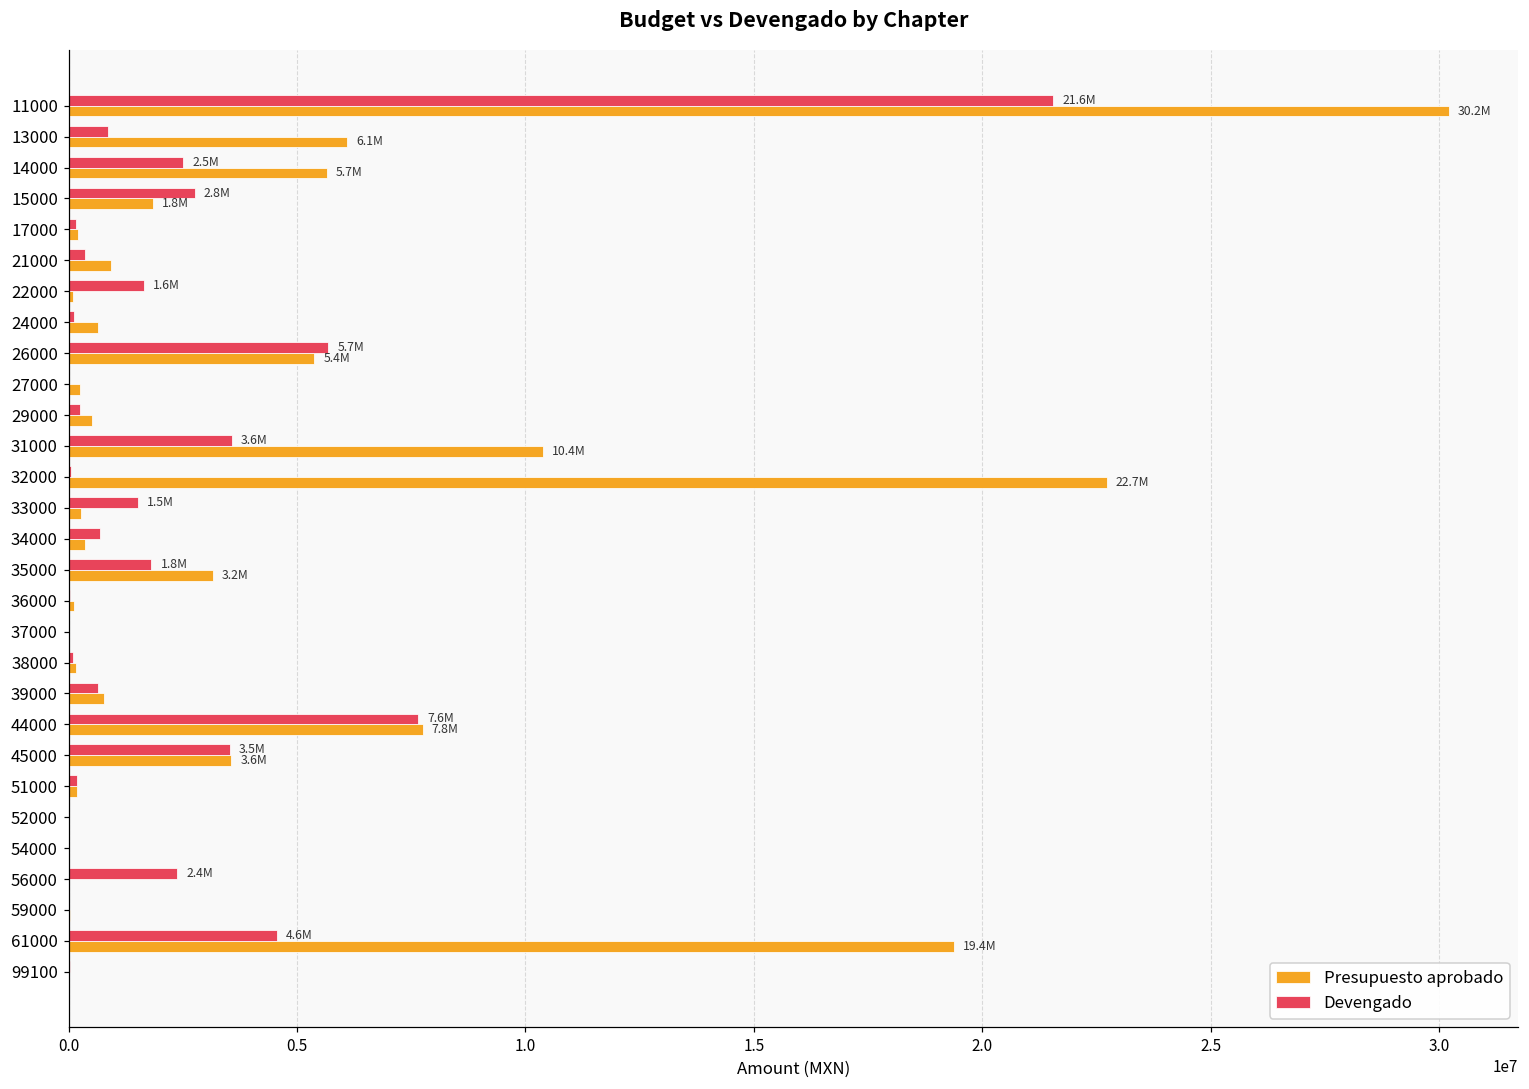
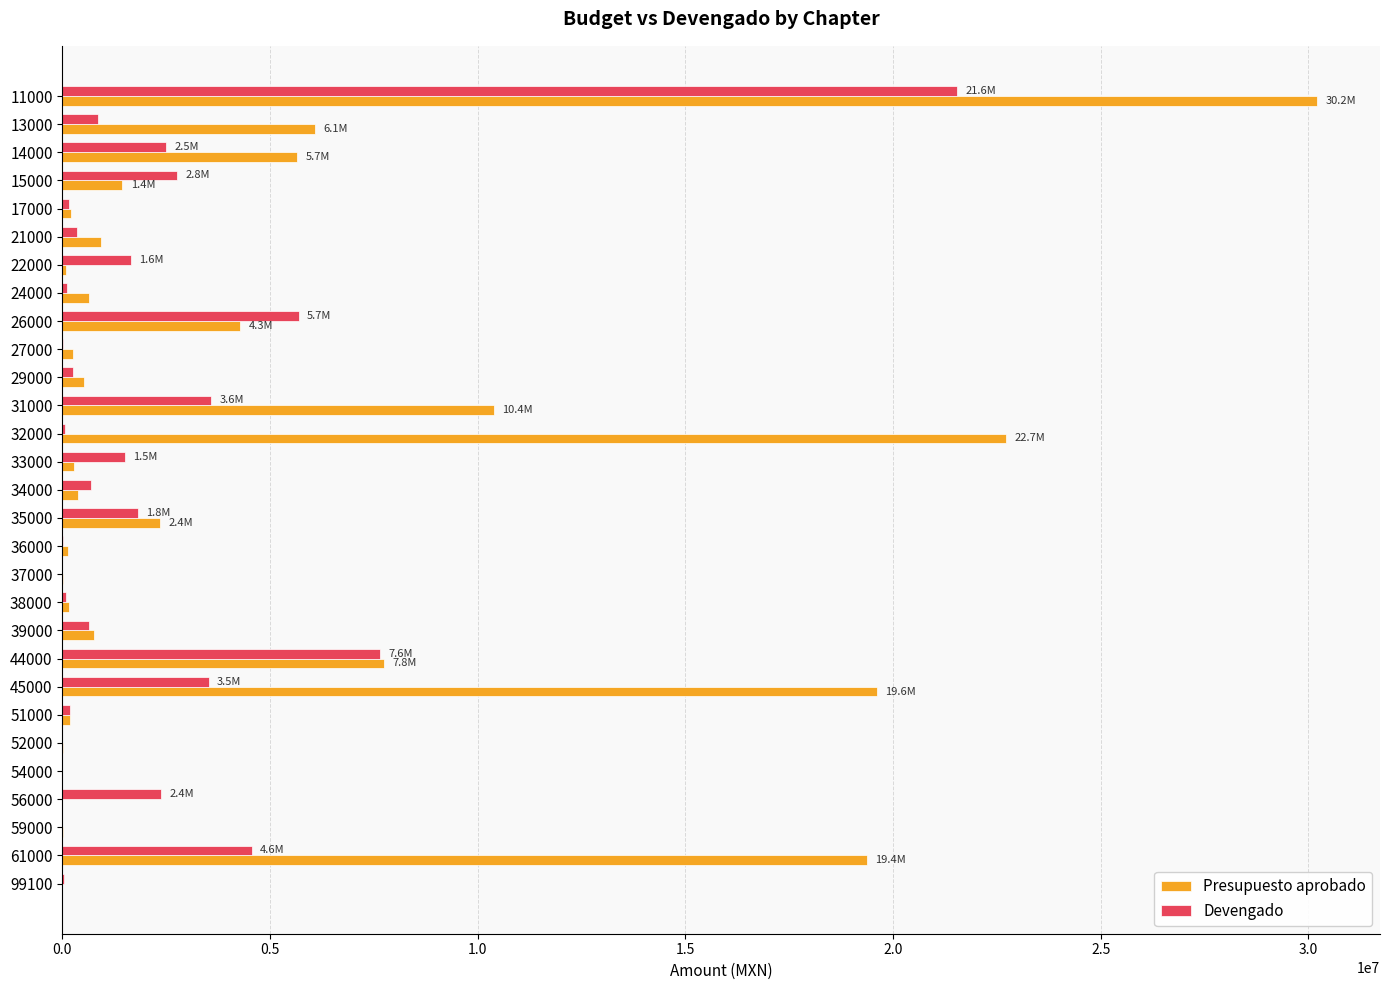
Presupuesto aprobado, 15000: 1.8M -> 1.4M
Presupuesto aprobado, 26000: 5.4M -> 4.3M
Presupuesto aprobado, 35000: 3.2M -> 2.4M
Presupuesto aprobado, 45000: 3.6M -> 19.6M
